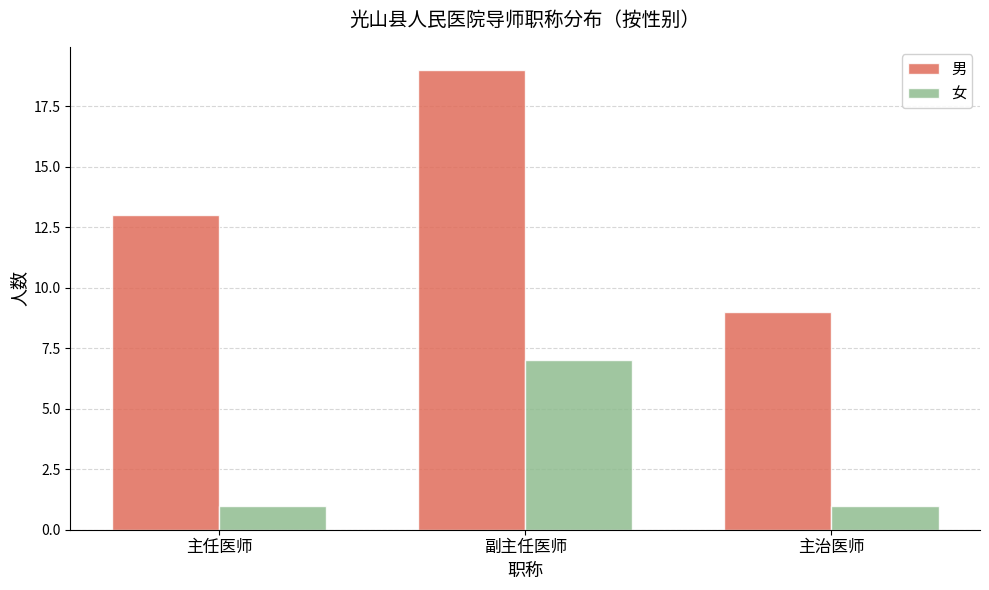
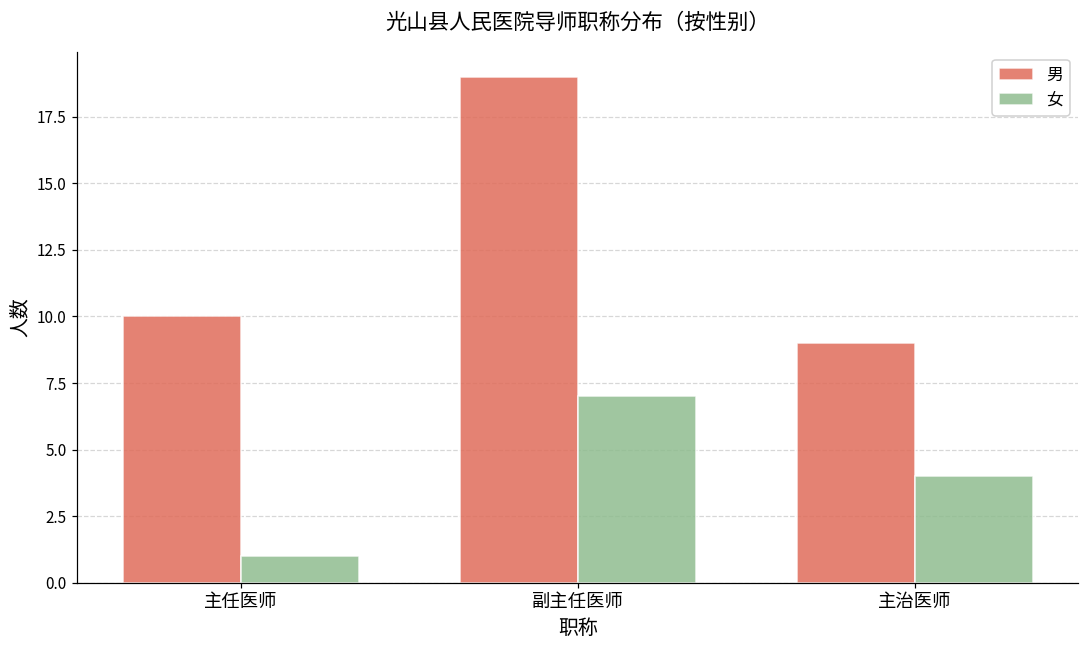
男, 主任医师: 13 -> 10
女, 主治医师: 1 -> 4
